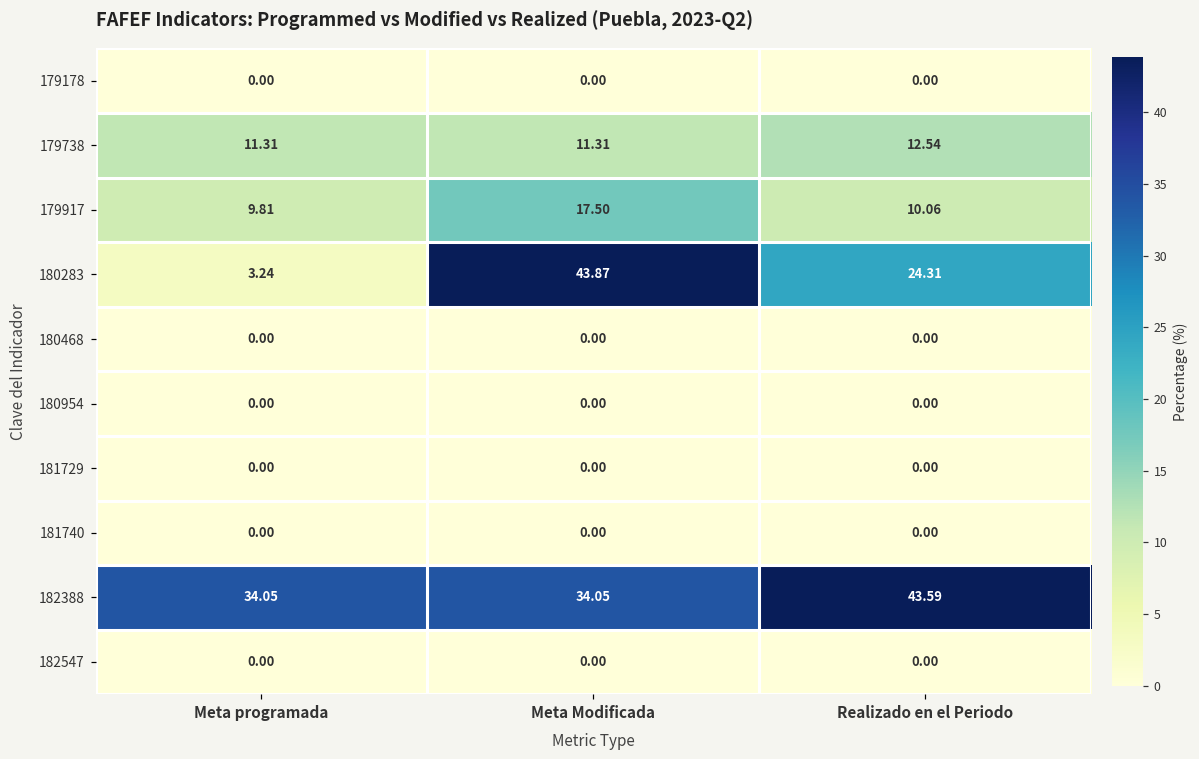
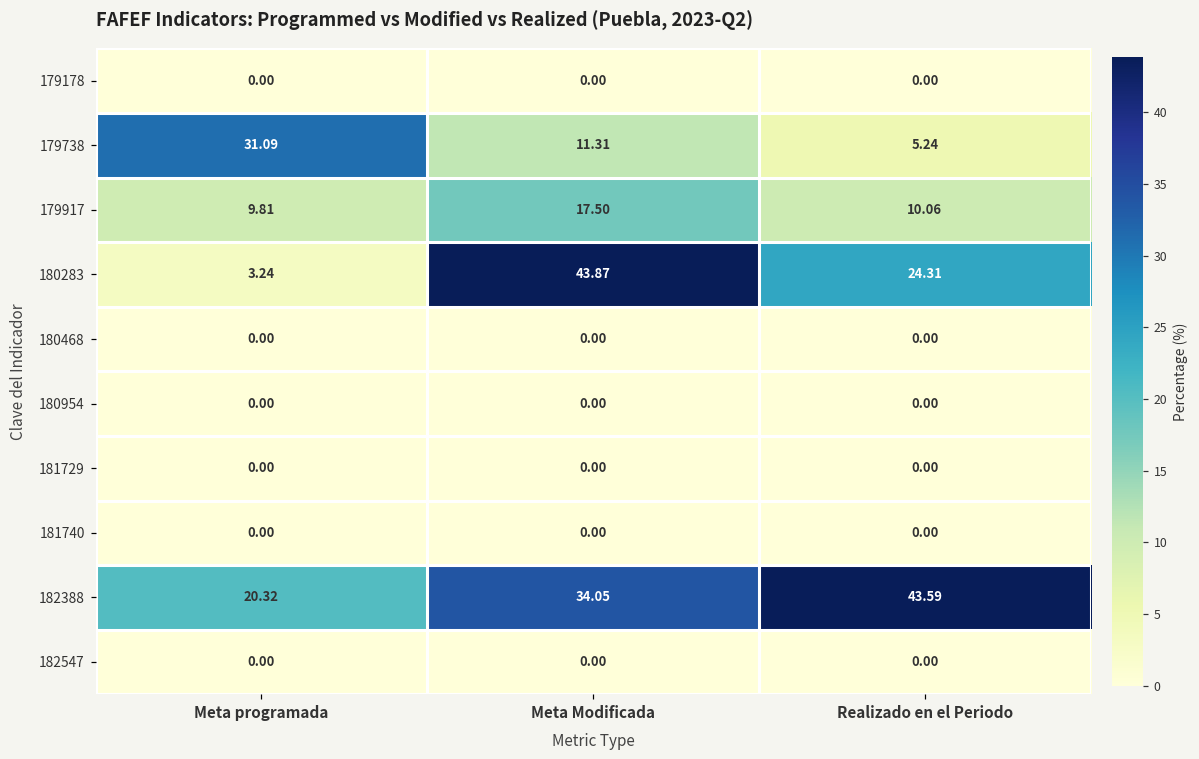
179738, Meta programada: 11.31 -> 31.09
179738, Realizado en el Periodo: 12.54 -> 5.24
182388, Meta programada: 34.05 -> 20.32
